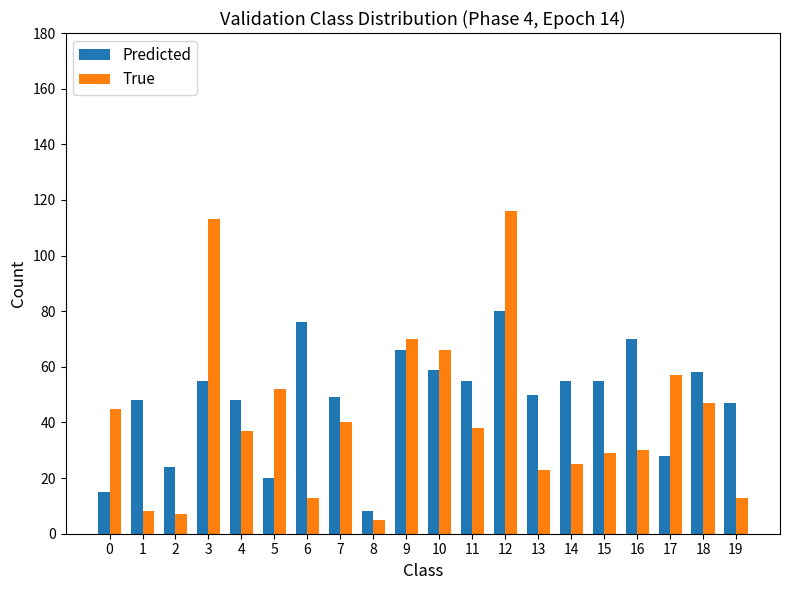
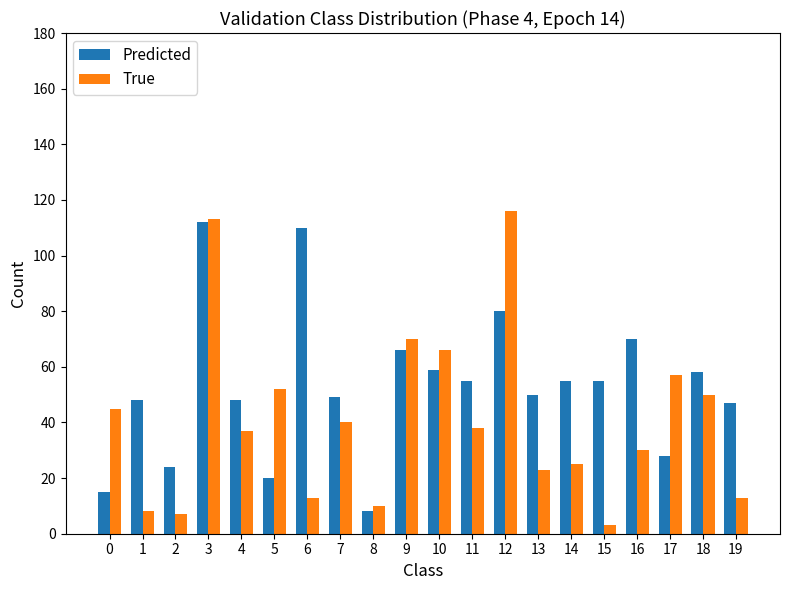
Predicted, 3: 55 -> 112
Predicted, 6: 76 -> 110
True, 8: 5 -> 10
True, 15: 29 -> 3
True, 18: 47 -> 50
